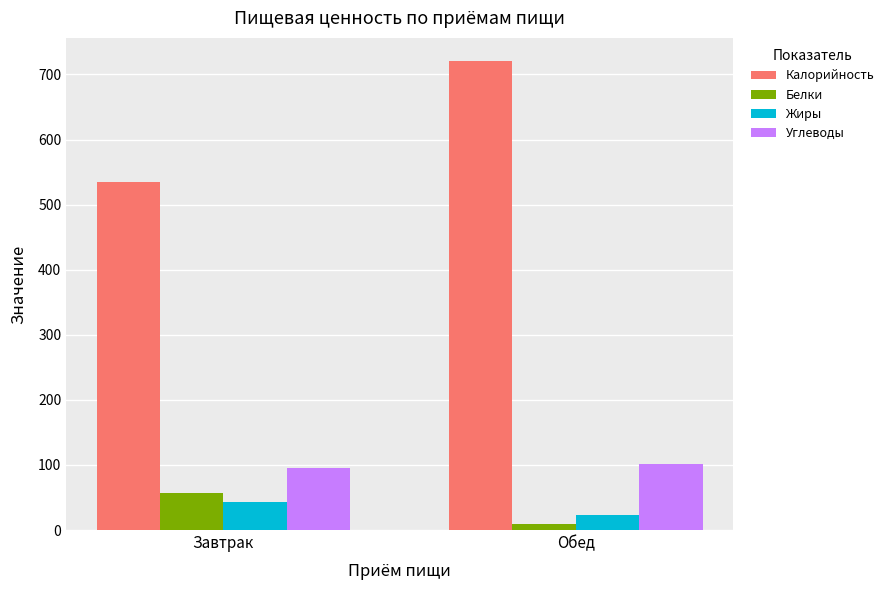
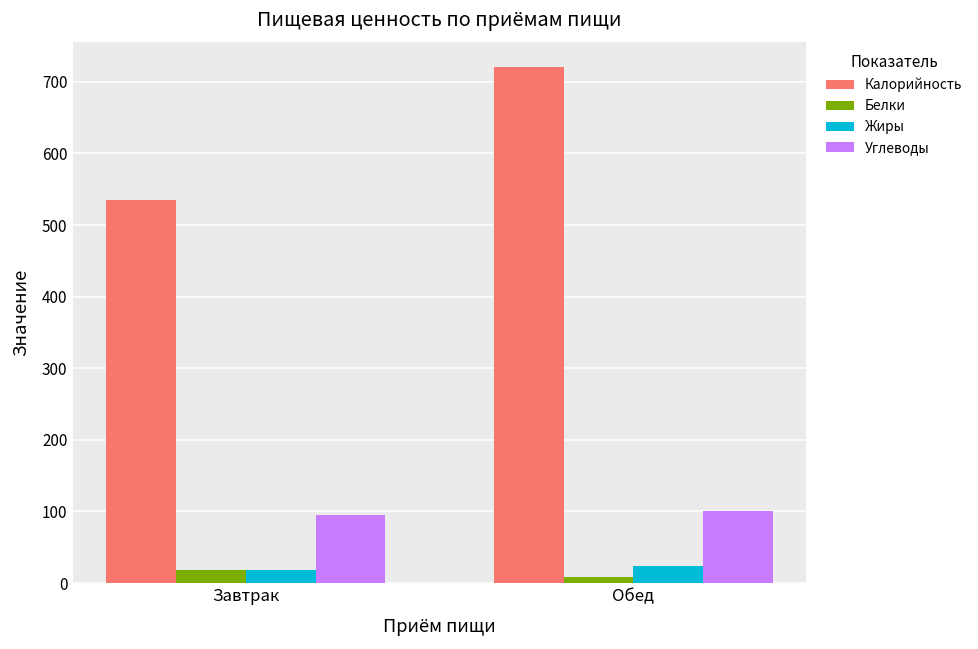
Белки, Завтрак: 60 -> 20
Жиры, Завтрак: 40 -> 20
